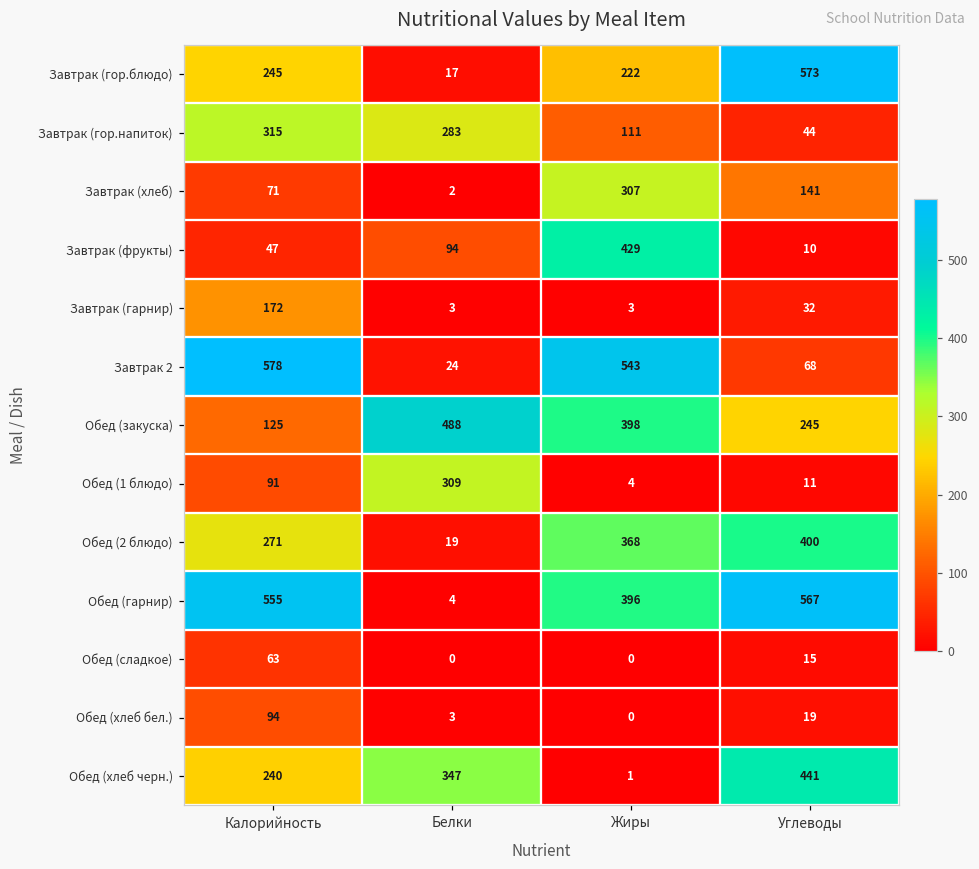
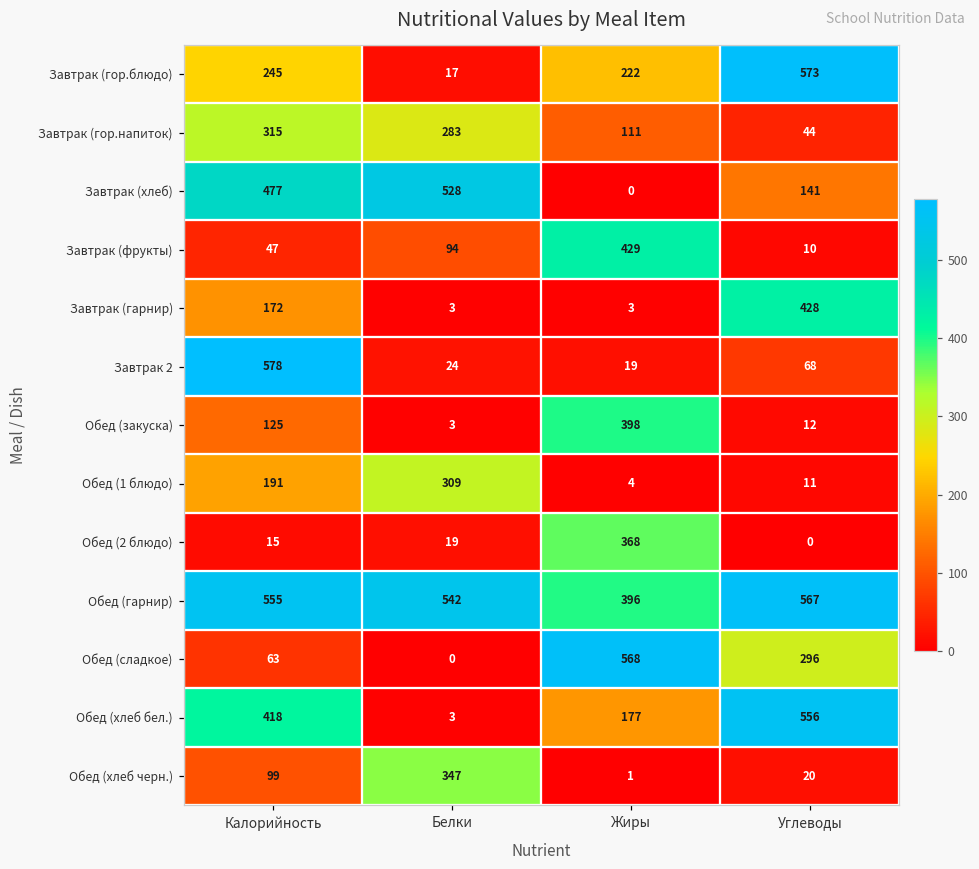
Завтрак (хлеб), Калорийность: 71 -> 477
Завтрак (хлеб), Белки: 2 -> 528
Завтрак (хлеб), Жиры: 307 -> 0
Завтрак (гарнир), Углеводы: 32 -> 428
Завтрак 2, Жиры: 543 -> 19
Обед (закуска), Белки: 488 -> 3
Обед (закуска), Углеводы: 245 -> 12
Обед (1 блюдо), Калорийность: 91 -> 191
Обед (2 блюдо), Калорийность: 271 -> 15
Обед (2 блюдо), Углеводы: 400 -> 0
Обед (гарнир), Белки: 4 -> 542
Обед (сладкое), Жиры: 0 -> 568
Обед (сладкое), Углеводы: 15 -> 296
Обед (хлеб бел.), Калорийность: 94 -> 418
Обед (хлеб бел.), Жиры: 0 -> 177
Обед (хлеб бел.), Углеводы: 19 -> 556
Обед (хлеб черн.), Калорийность: 240 -> 99
Обед (хлеб черн.), Углеводы: 441 -> 20
